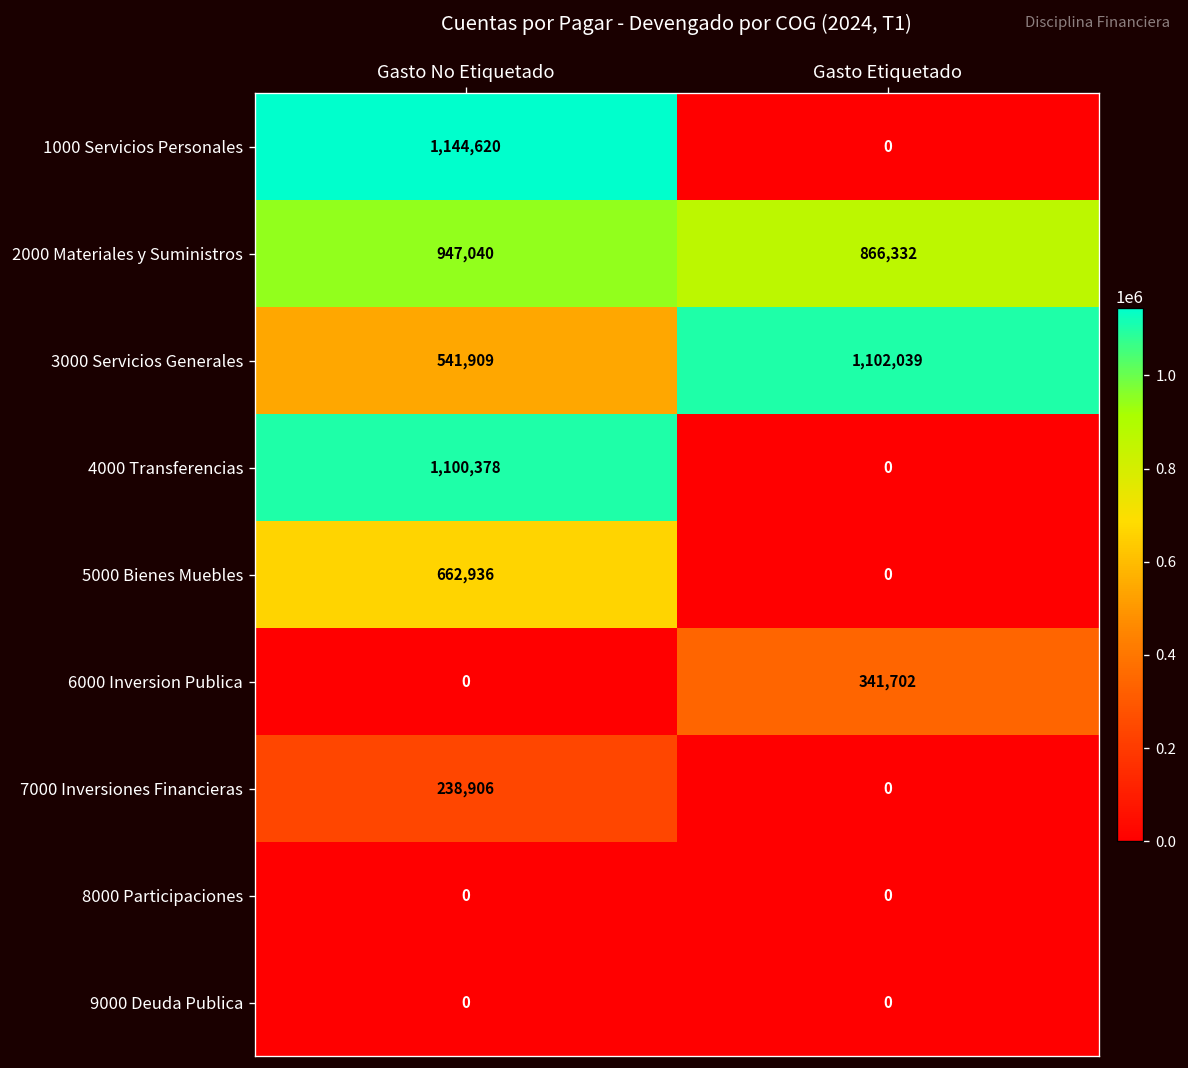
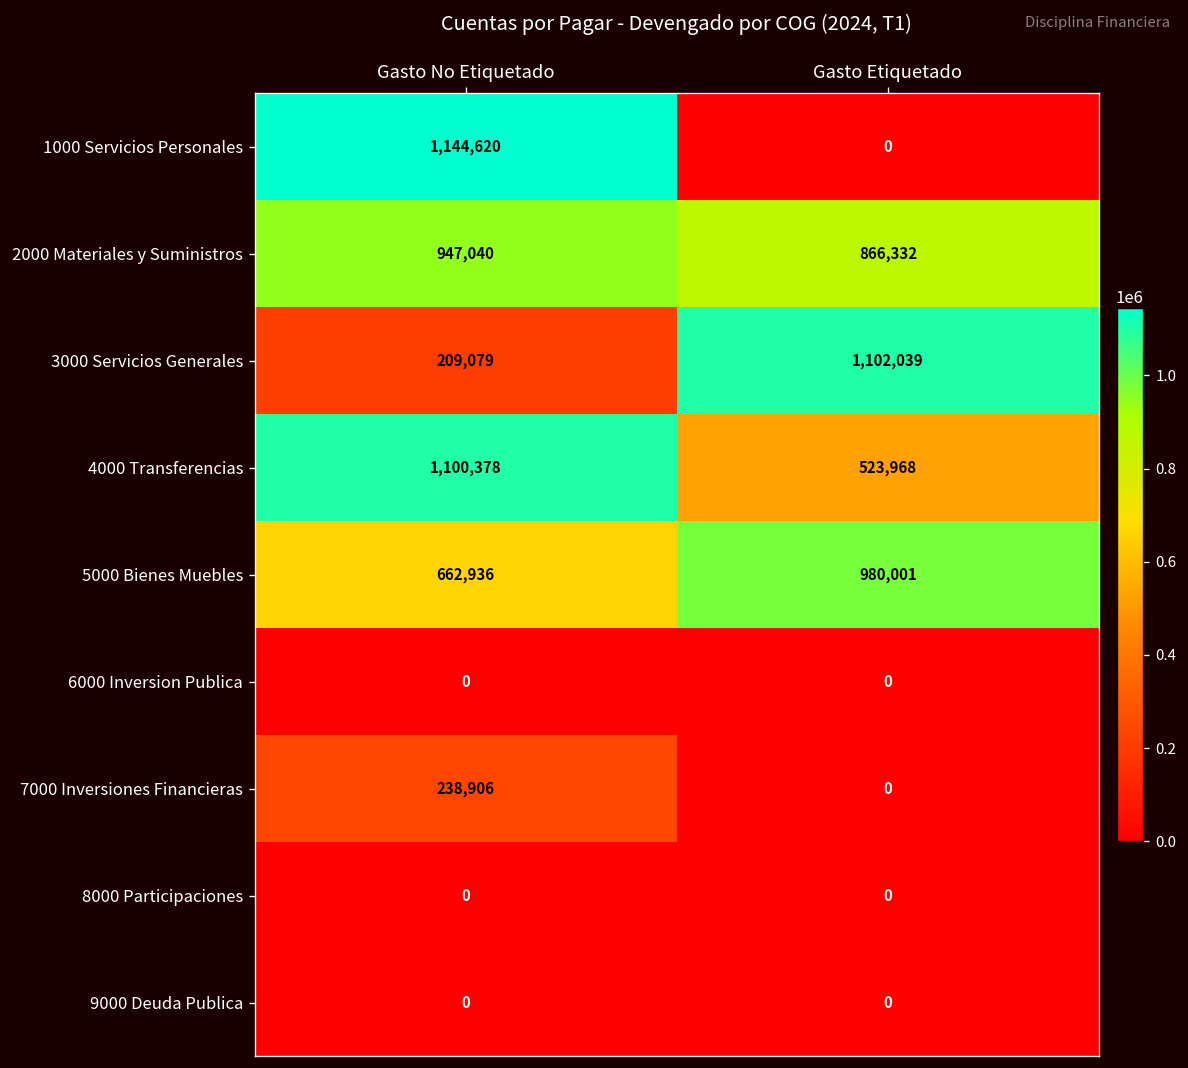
3000 Servicios Generales, Gasto No Etiquetado: 541,909 -> 209,079
4000 Transferencias, Gasto Etiquetado: 0 -> 523,968
5000 Bienes Muebles, Gasto Etiquetado: 0 -> 980,001
6000 Inversion Publica, Gasto Etiquetado: 341,702 -> 0
